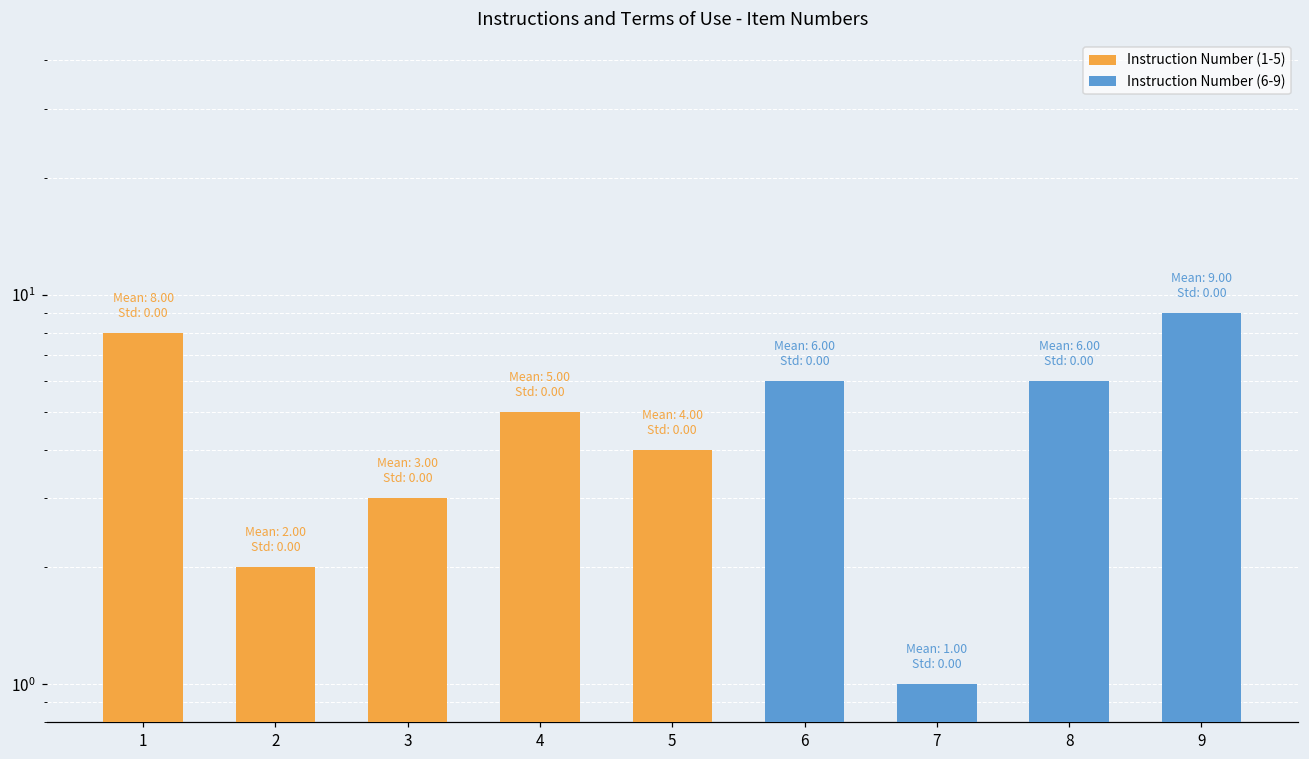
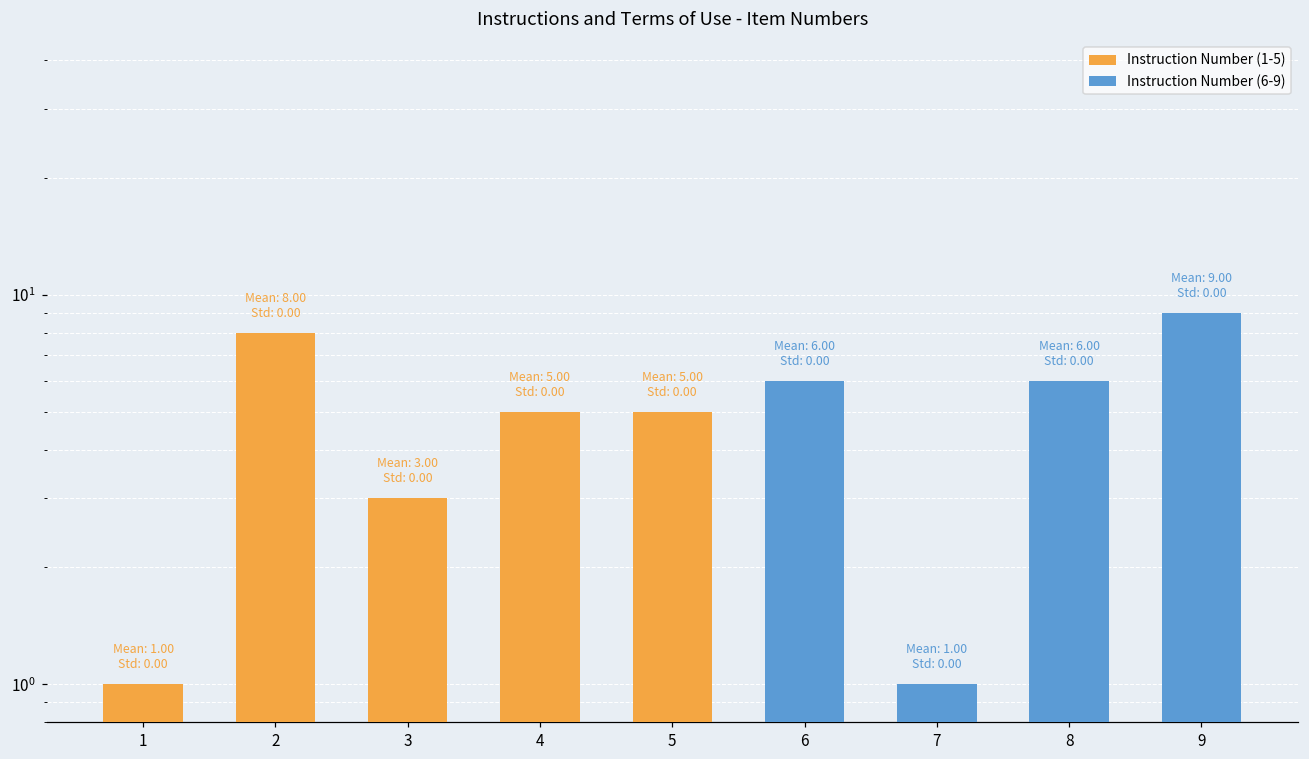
1: 8.00 -> 1.00
2: 2.00 -> 8.00
5: 4.00 -> 5.00
